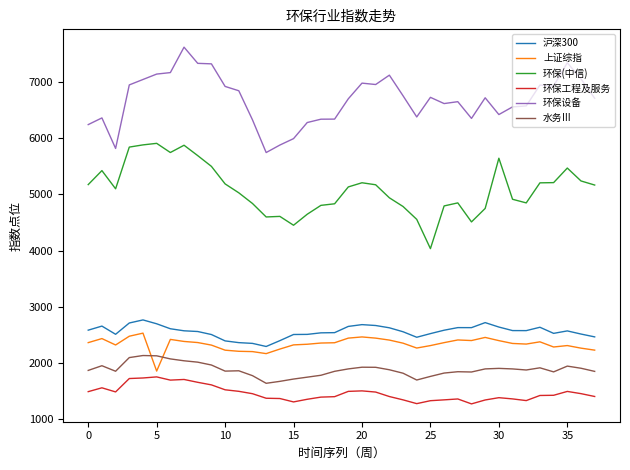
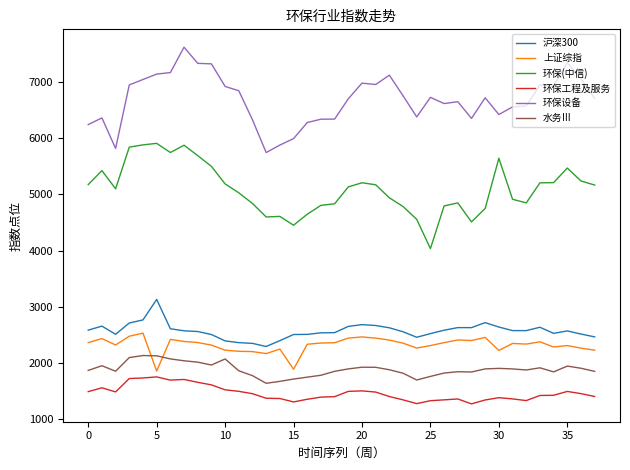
沪深300, 5: 2700 -> 3100
水务Ⅲ, 10: 1900 -> 2100
上证综指, 15: 2300 -> 1900
上证综指, 30: 2400 -> 2200
